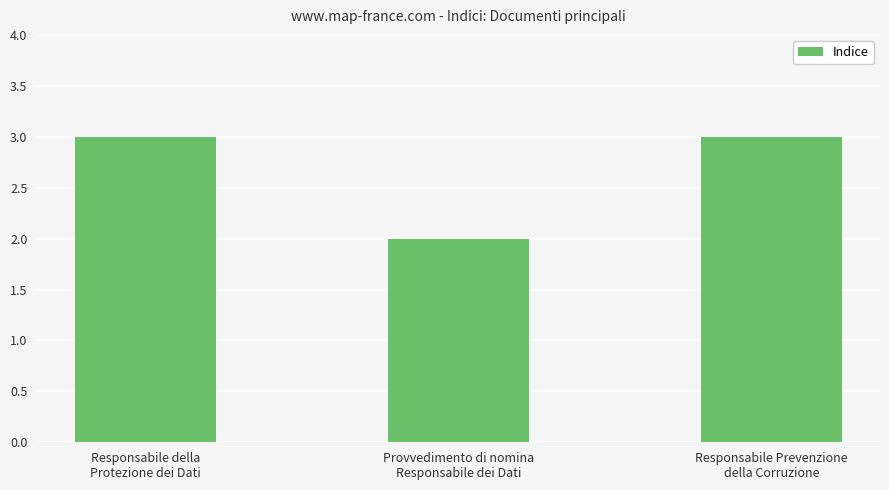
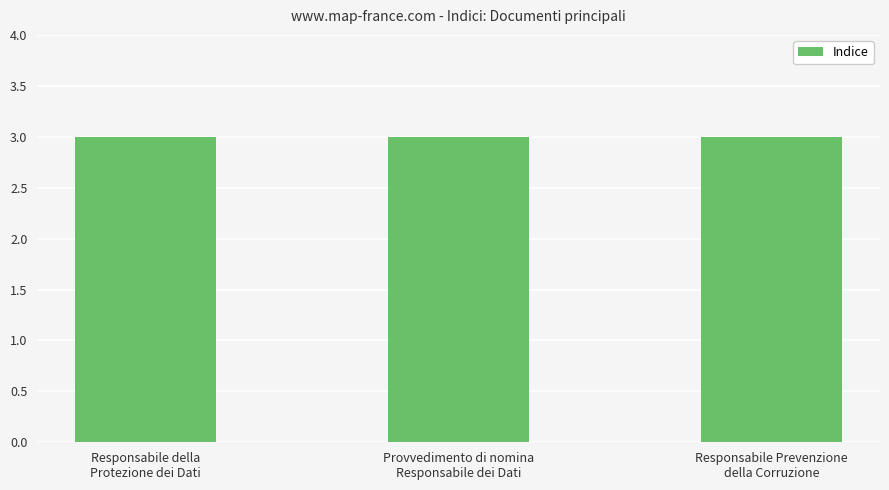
Provvedimento di nomina Responsabile dei Dati: 2 -> 3
